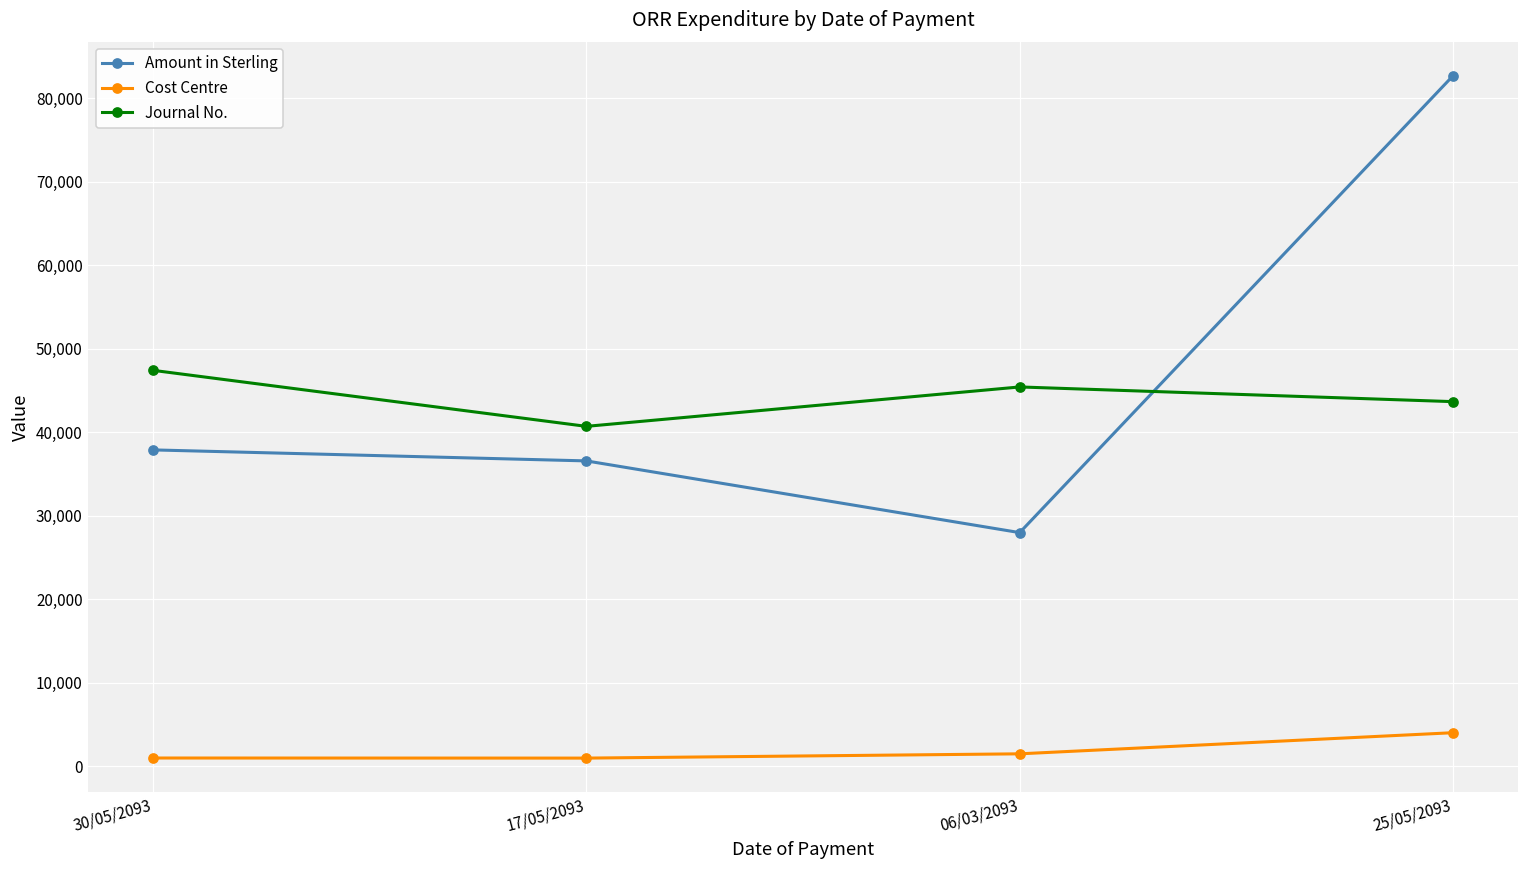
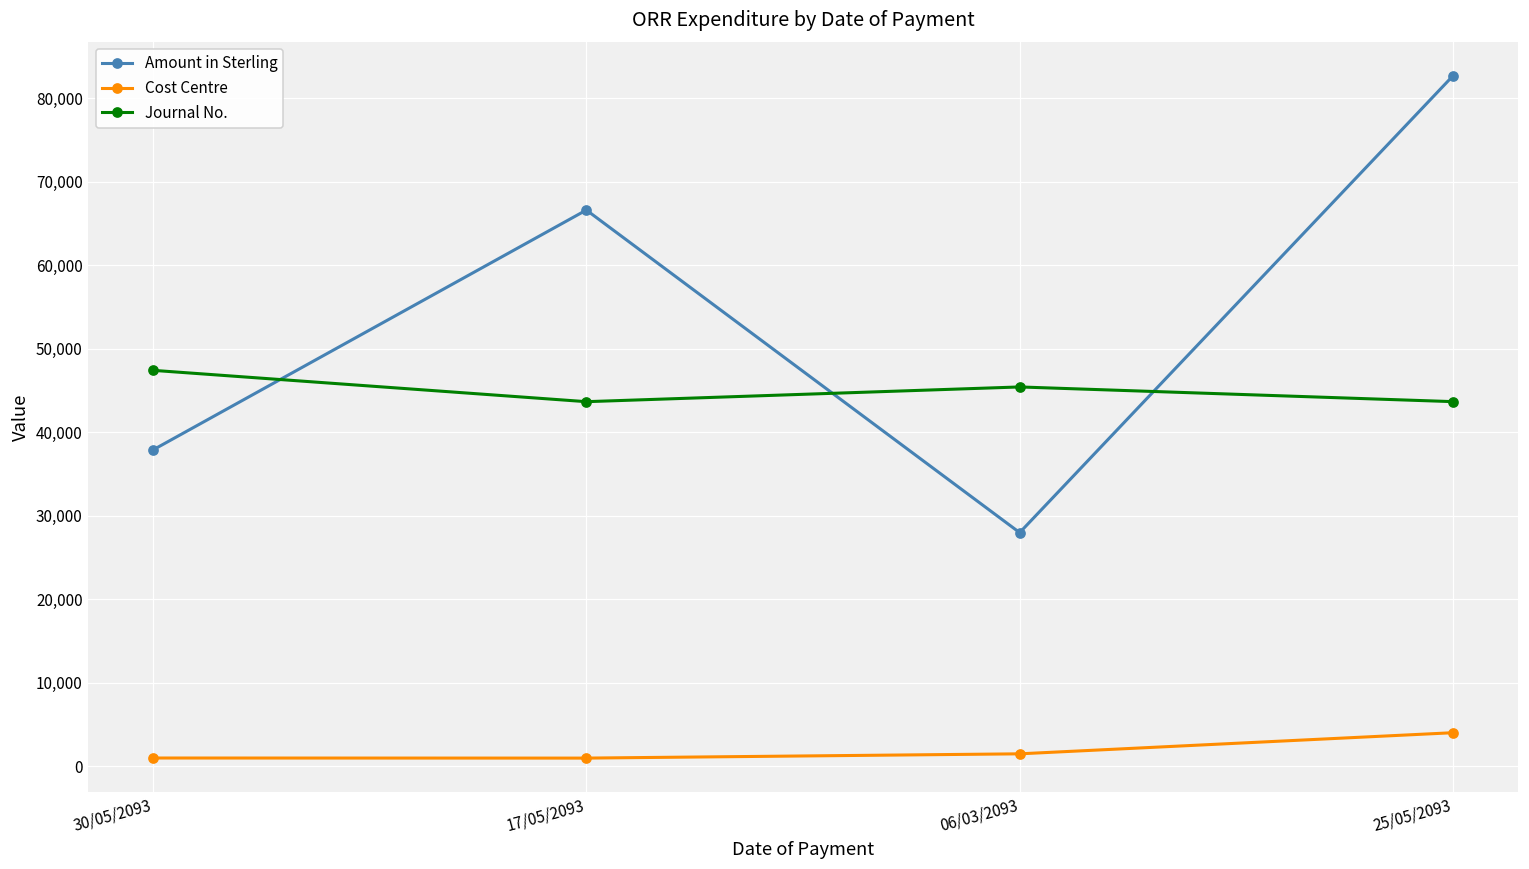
Amount in Sterling, 17/05/2093: 37,000 -> 67,000
Journal No., 17/05/2093: 41,000 -> 44,000
